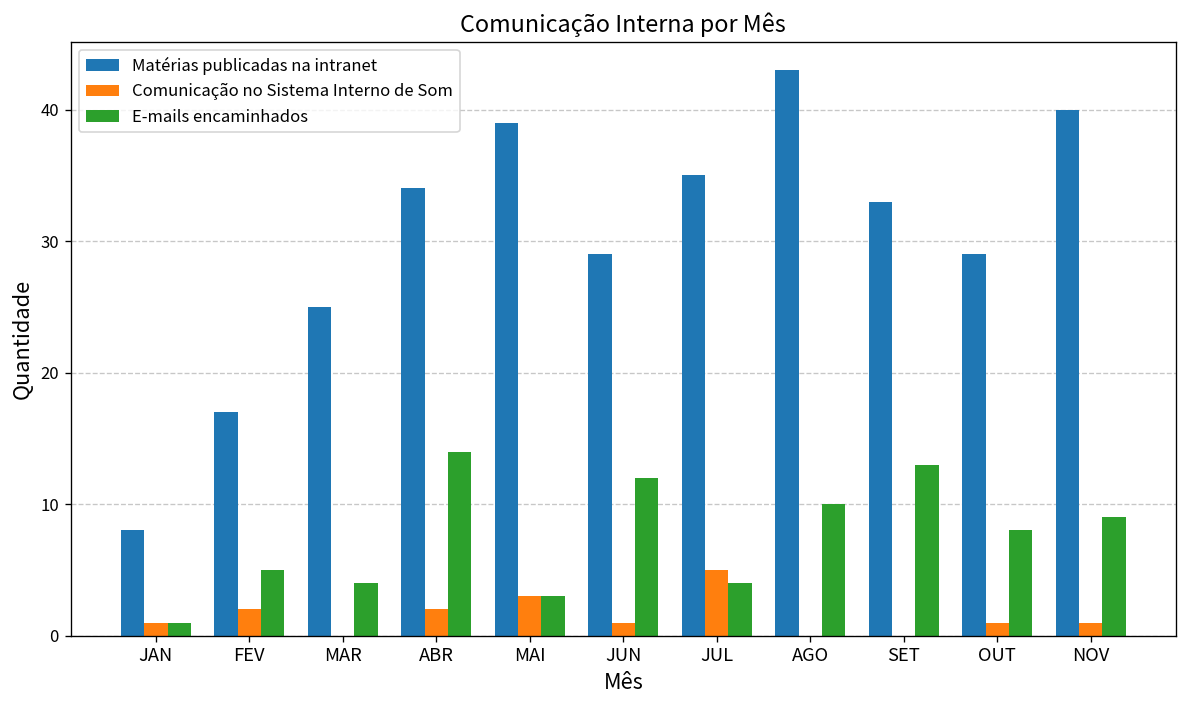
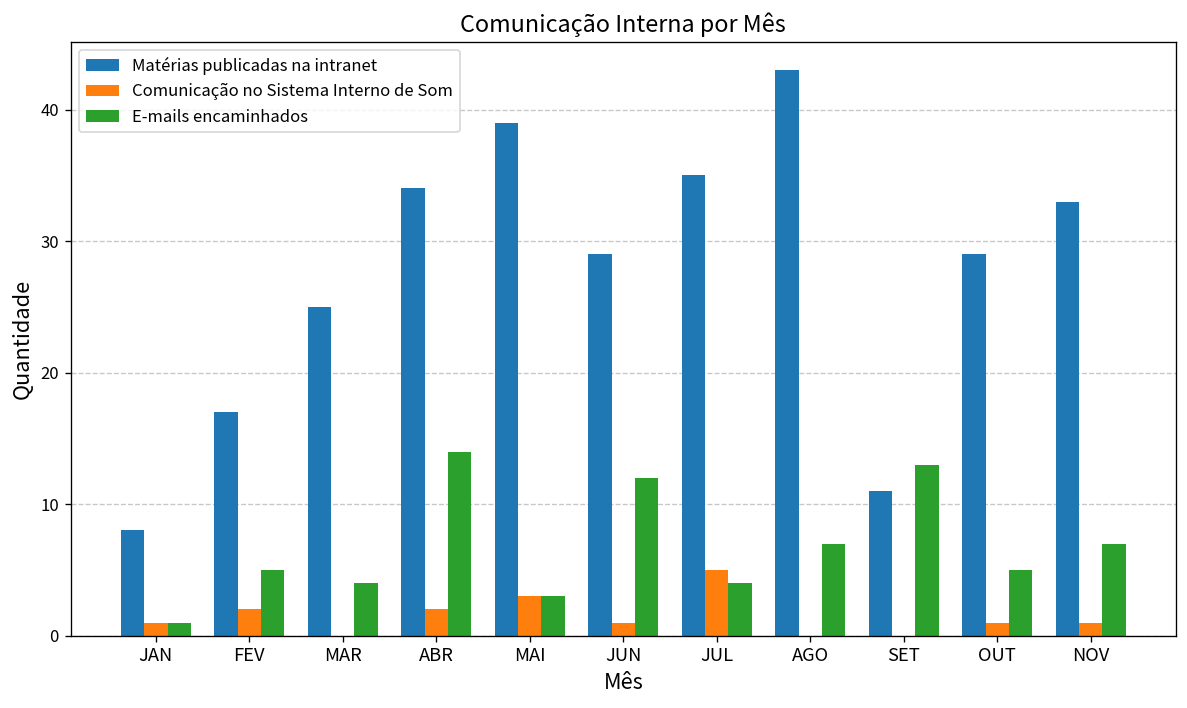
E-mails encaminhados, AGO: 10 -> 7
Matérias publicadas na intranet, SET: 33 -> 11
E-mails encaminhados, OUT: 8 -> 5
Matérias publicadas na intranet, NOV: 40 -> 33
E-mails encaminhados, NOV: 9 -> 7
